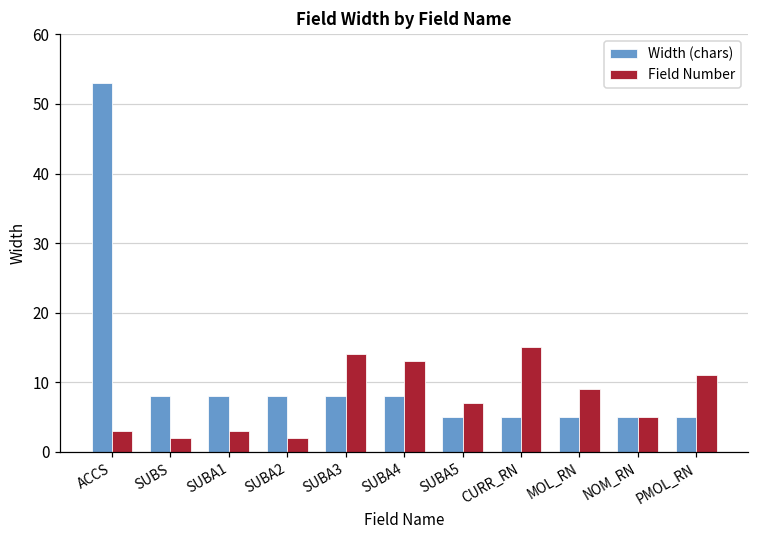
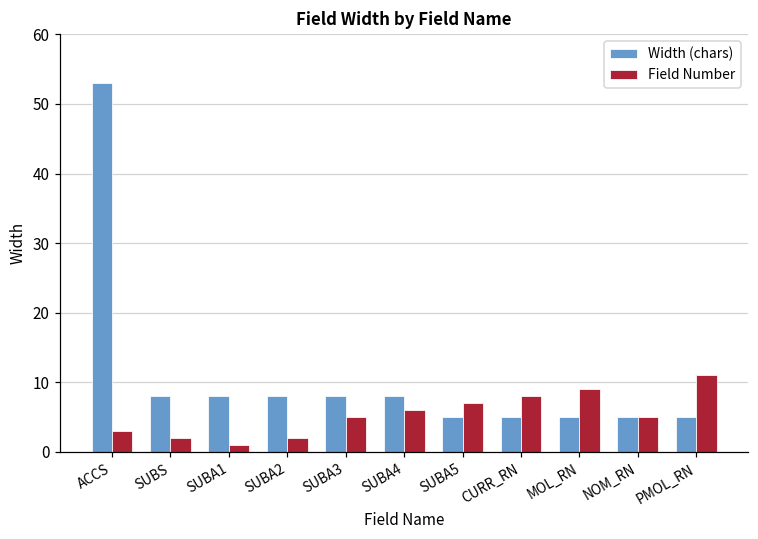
Field Number, SUBA1: 3 -> 1
Field Number, SUBA3: 14 -> 5
Field Number, SUBA4: 13 -> 6
Field Number, CURR_RN: 15 -> 8
